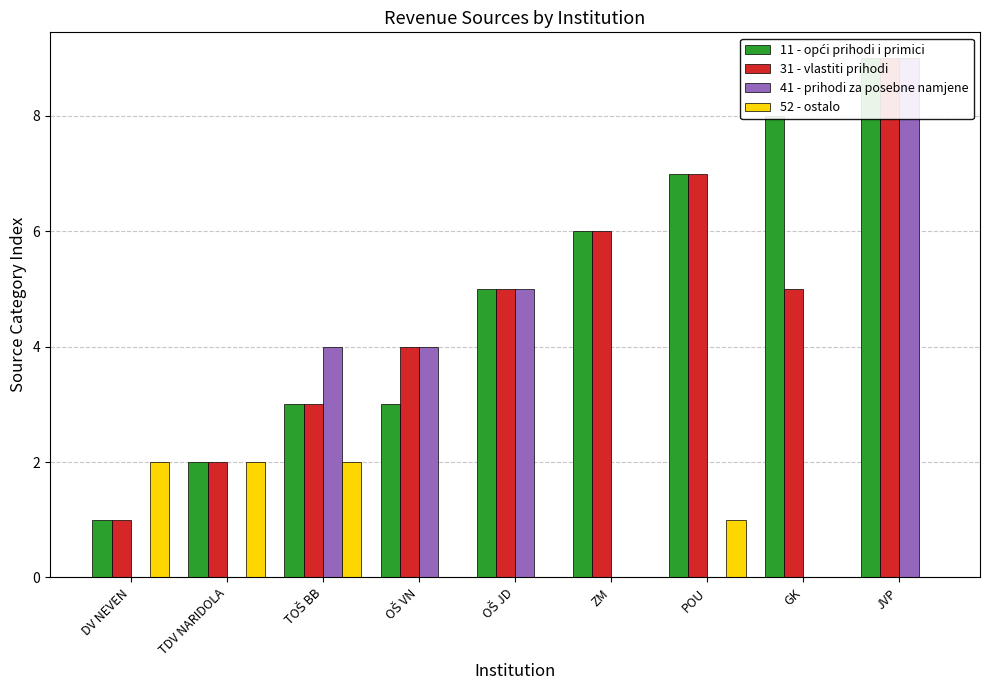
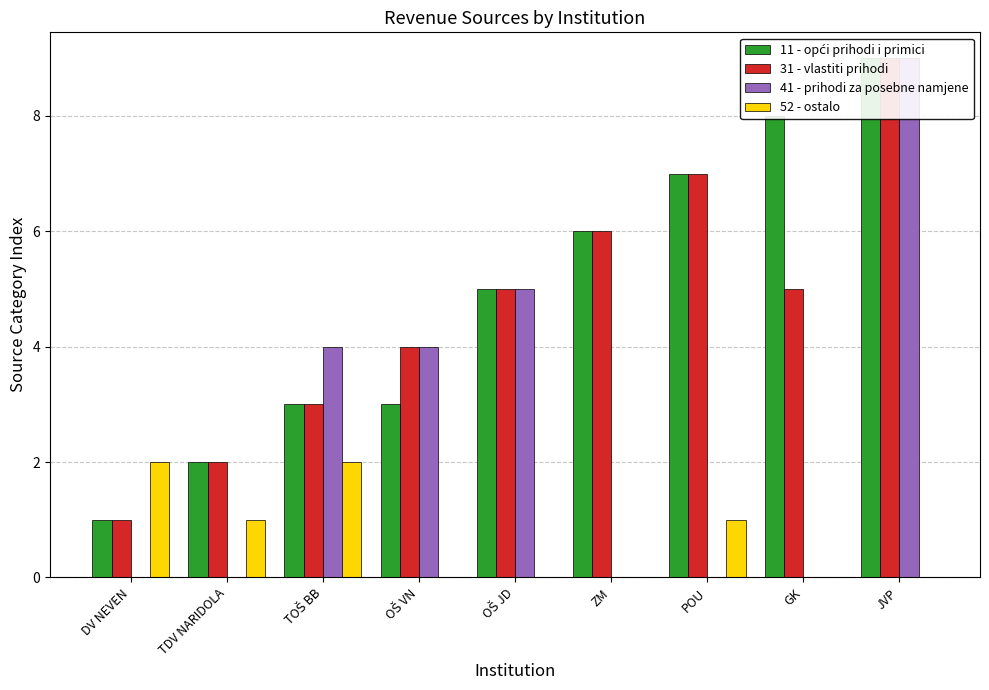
52 - ostalo, TDV NARIDOLA: 2 -> 1
